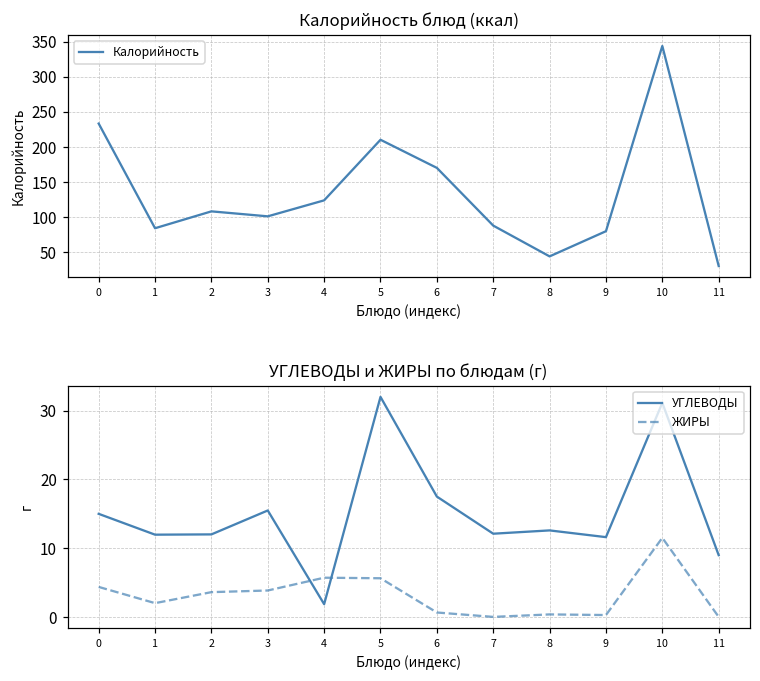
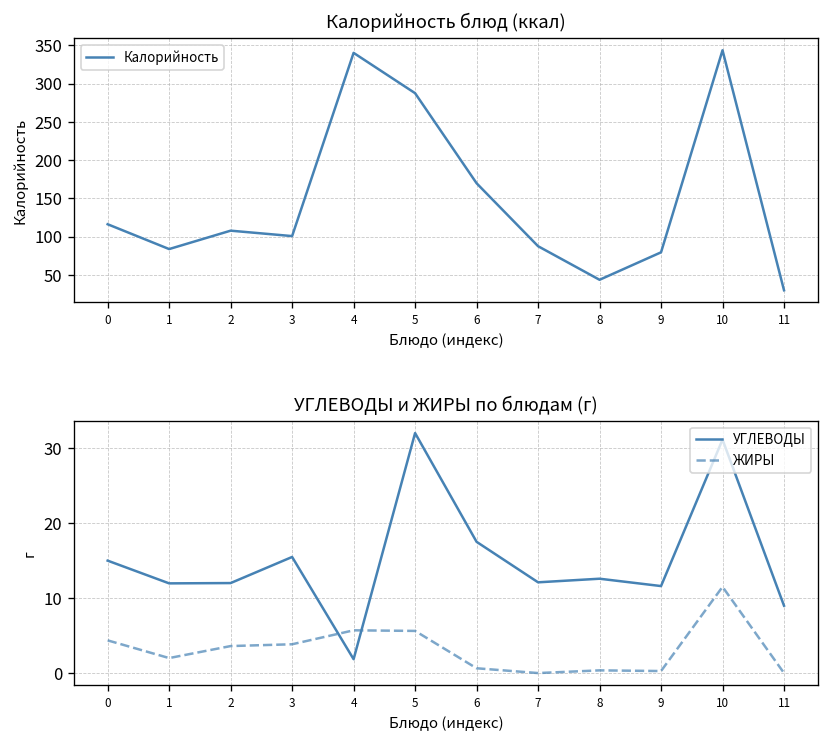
Калорийность блюд (ккал), 0: 230 -> 120
Калорийность блюд (ккал), 4: 120 -> 340
Калорийность блюд (ккал), 5: 210 -> 290
